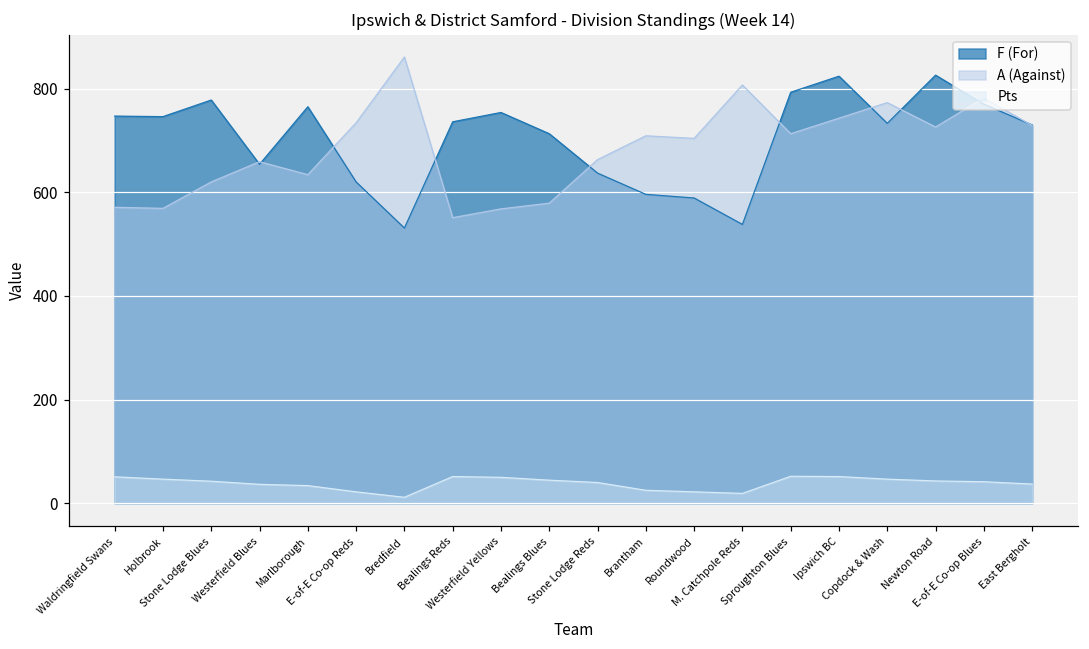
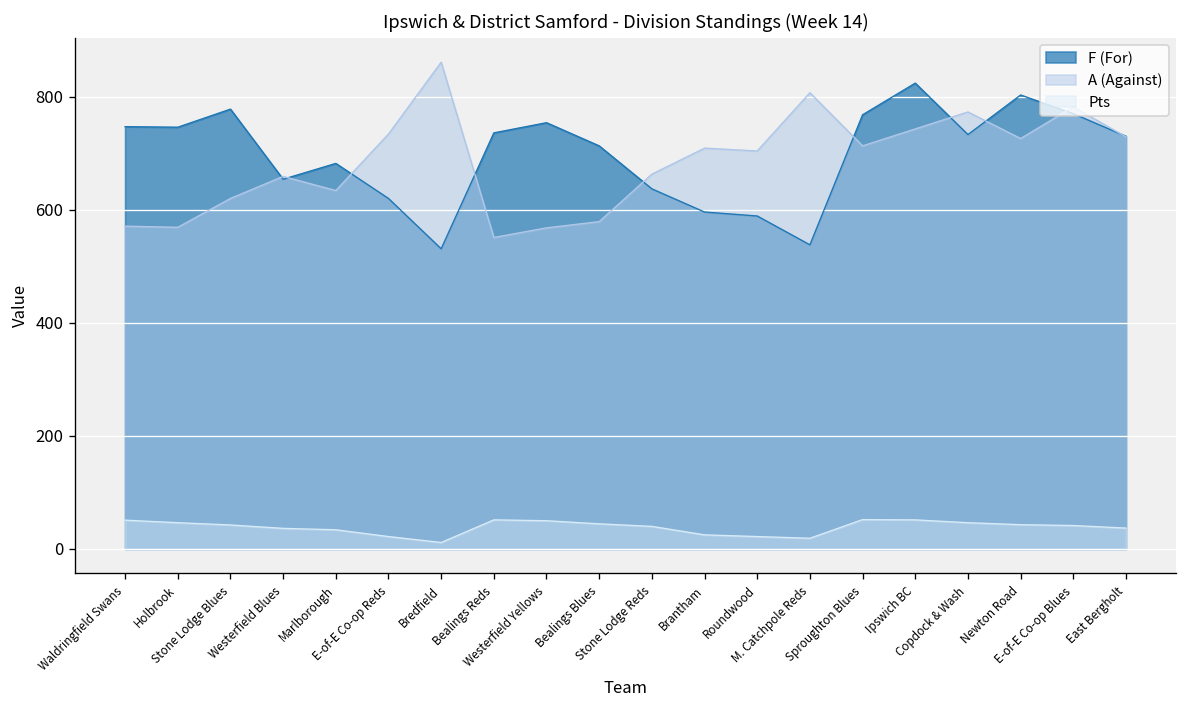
F (For), Marlborough: 770 -> 680
F (For), Sproughton Blues: 790 -> 770
F (For), Newton Road: 830 -> 800
